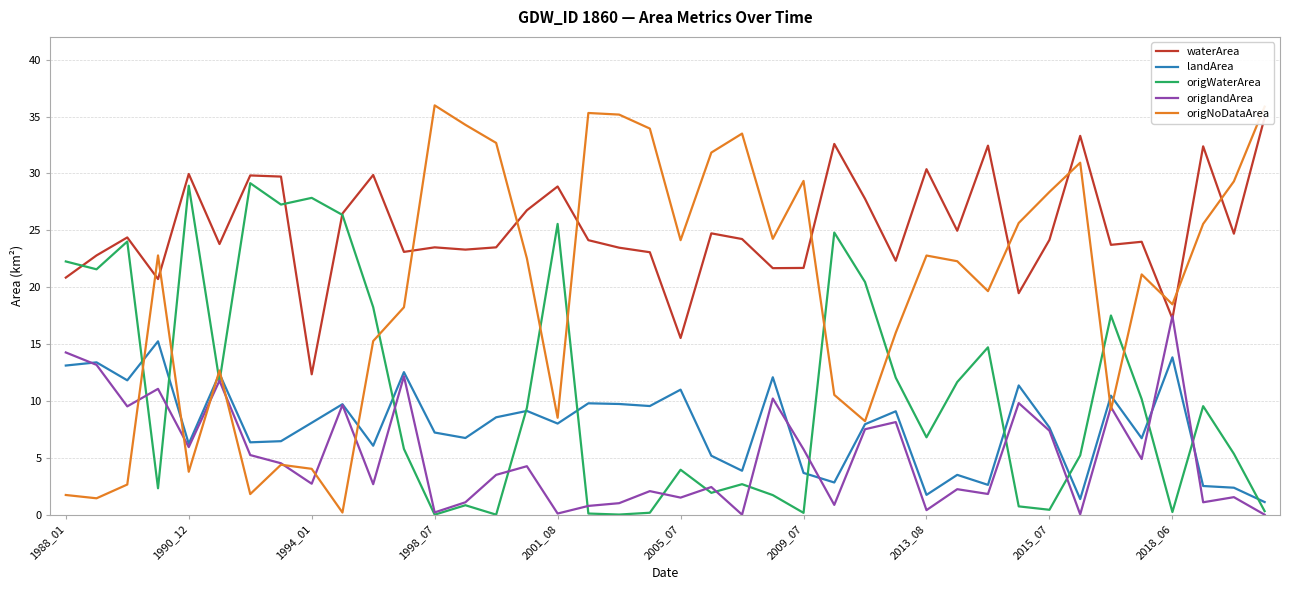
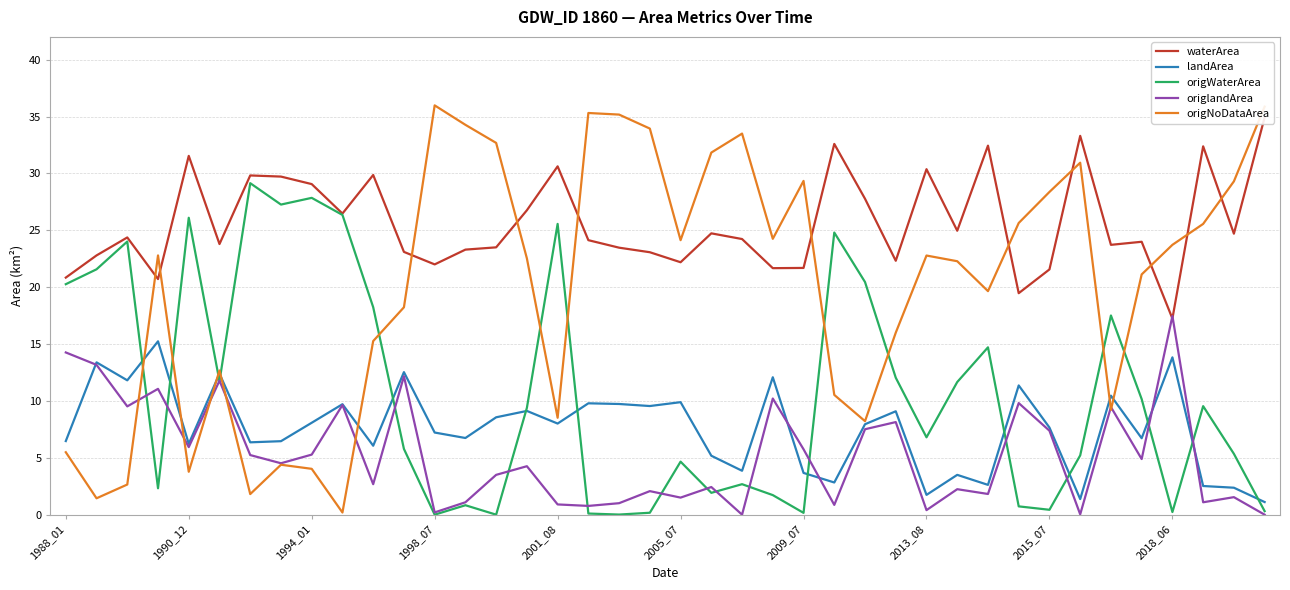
landArea, 1988_01: 13.1 -> 6.5
origWaterArea, 1988_01: 22.3 -> 20.3
origNoDataArea, 1988_01: 1.7 -> 5.5
waterArea, 1990_12: 30.0 -> 31.5
origWaterArea, 1990_12: 28.9 -> 26.1
waterArea, 1994_01: 12.3 -> 29.1
origlandArea, 1994_01: 2.7 -> 5.3
waterArea, 1998_07: 23.5 -> 22.0
waterArea, 2001_08: 28.9 -> 30.6
origlandArea, 2001_08: 0.1 -> 0.9
waterArea, 2005_07: 15.5 -> 22.2
landArea, 2005_07: 11.0 -> 9.9
origWaterArea, 2005_07: 4.0 -> 4.7
waterArea, 2015_07: 24.2 -> 21.6
origNoDataArea, 2018_06: 18.5 -> 23.7
